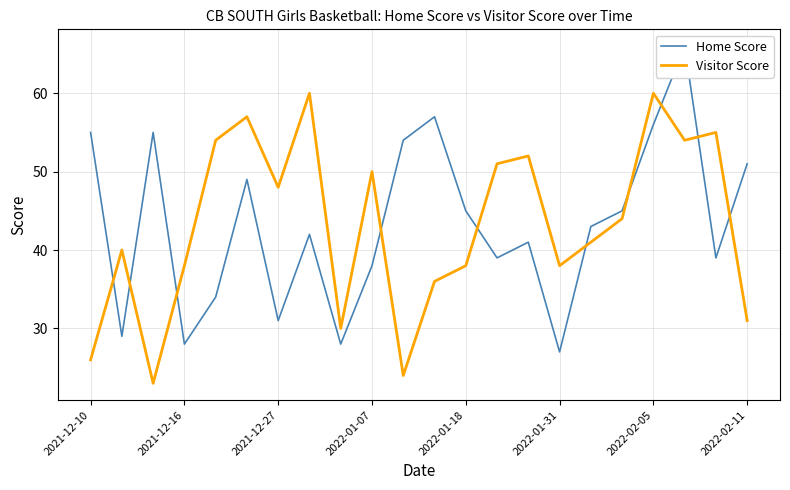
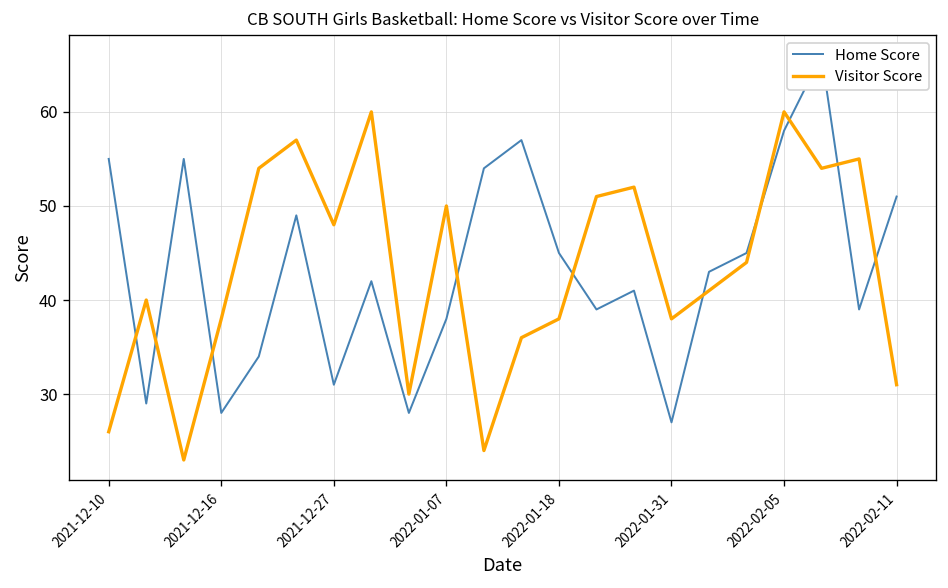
Home Score, 2022-02-05: 56 -> 58
